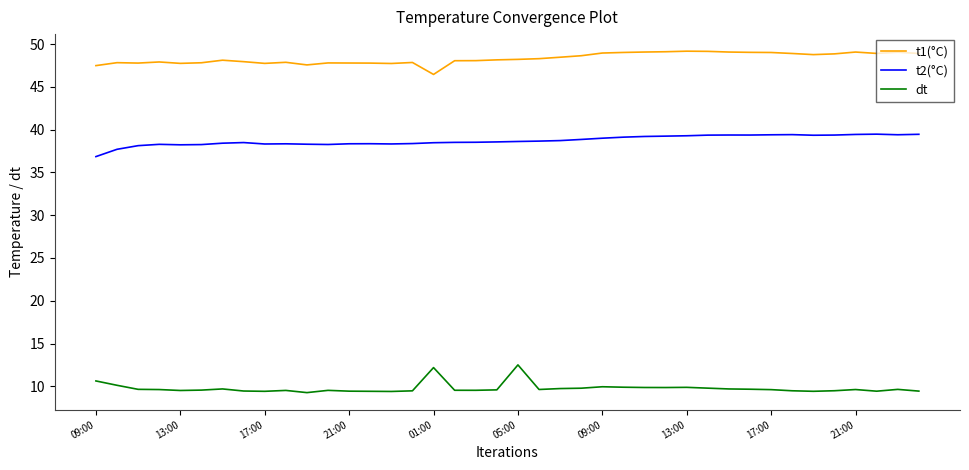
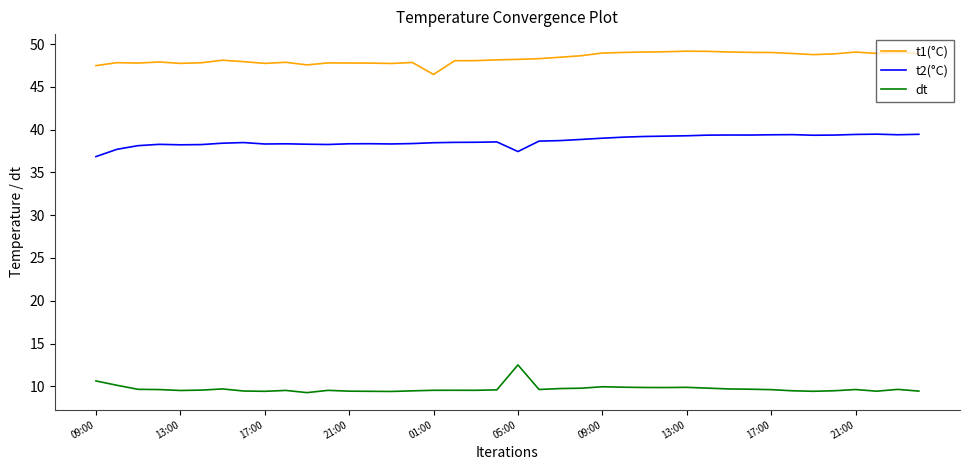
dt, 01:00: 12 -> 10
t2(°C), 05:00: 39 -> 37
